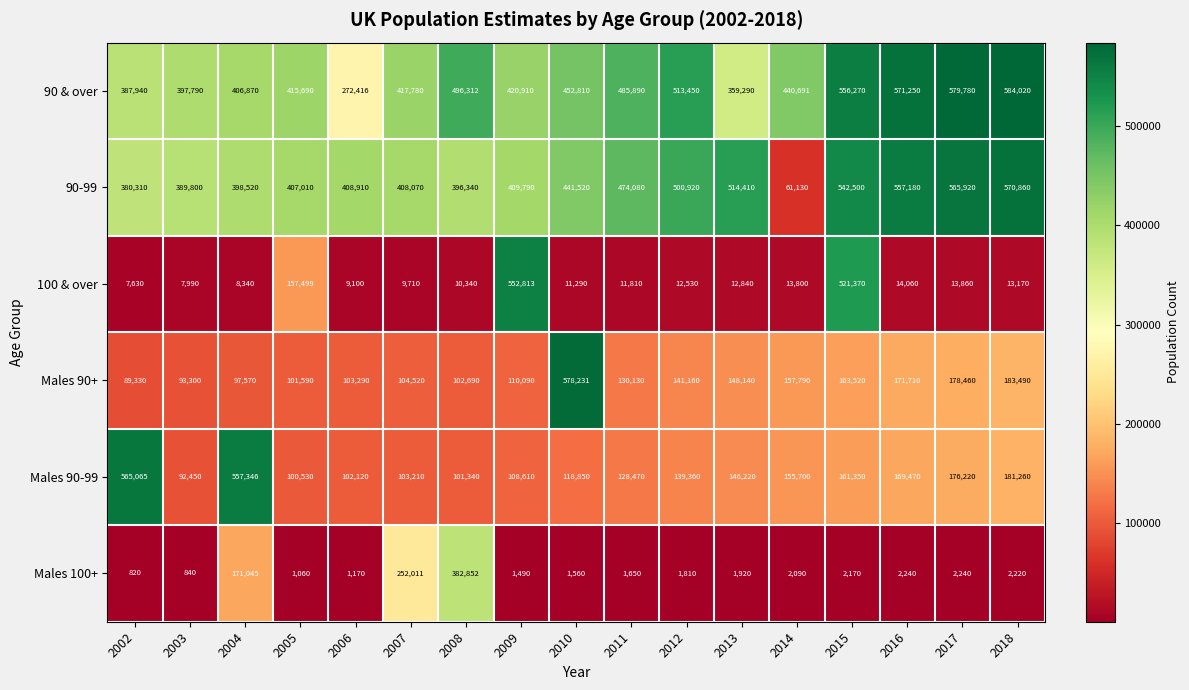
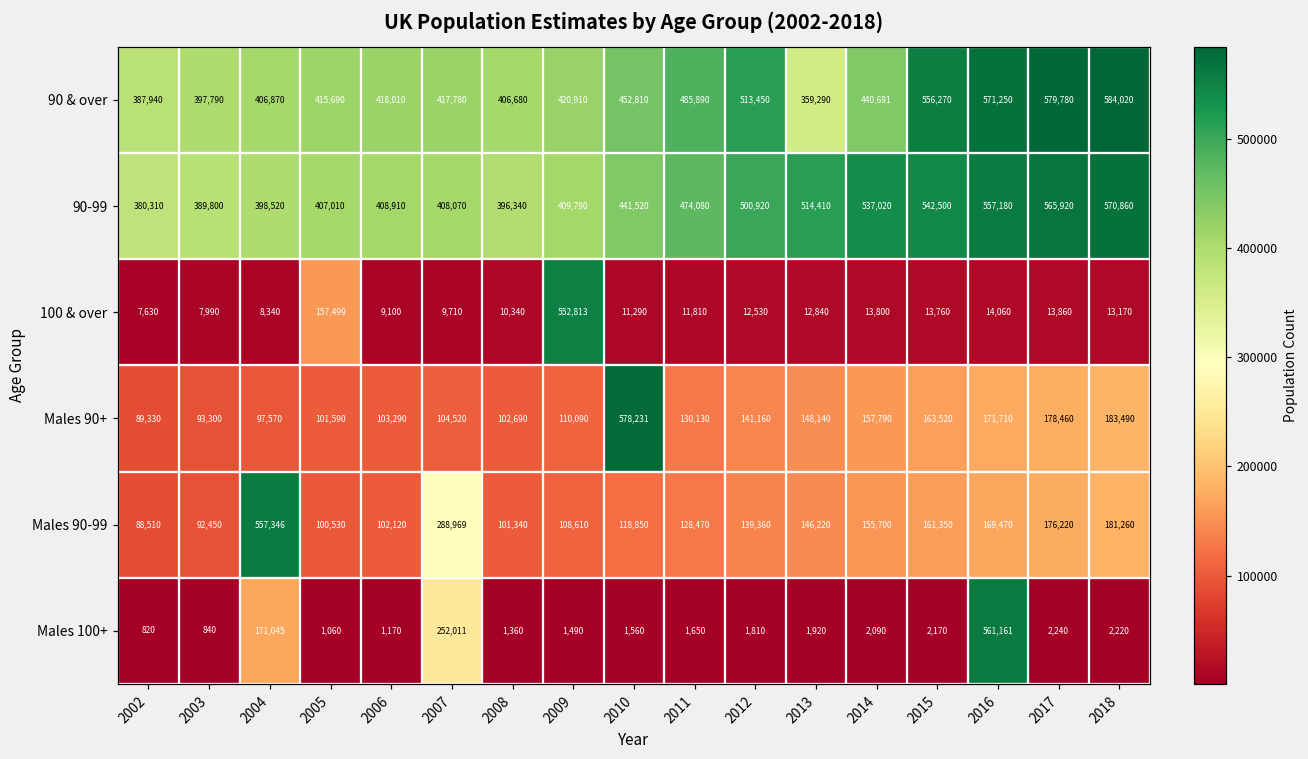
90 & over, 2006: 272,416 -> 418,010
90 & over, 2008: 496,312 -> 406,680
90-99, 2014: 61,130 -> 537,020
100 & over, 2015: 521,370 -> 13,760
Males 90-99, 2002: 565,065 -> 88,510
Males 90-99, 2007: 103,210 -> 288,969
Males 100+, 2008: 382,852 -> 1,360
Males 100+, 2016: 2,240 -> 561,161
